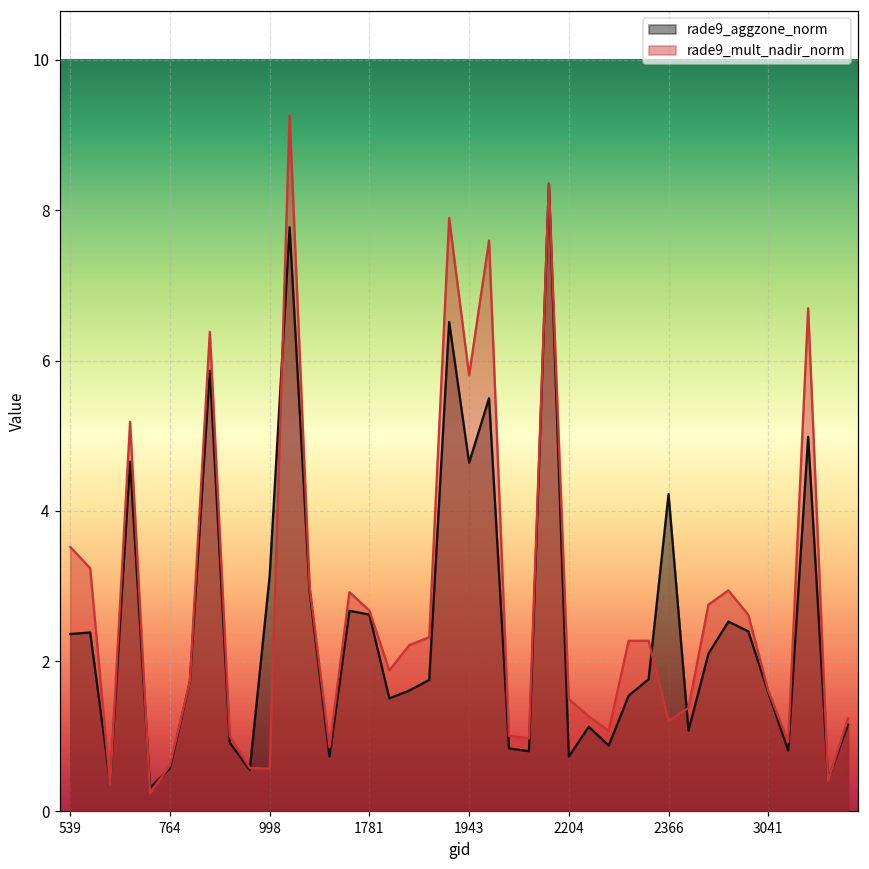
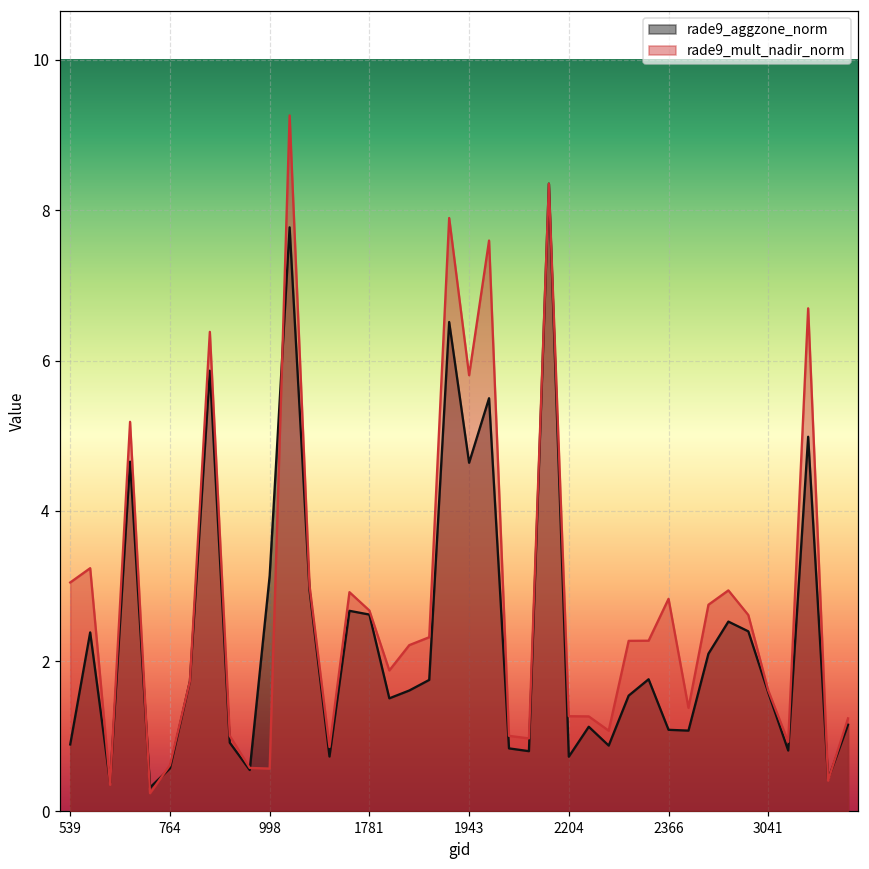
rade9_aggzone_norm, 539: 2.4 -> 0.9
rade9_mult_nadir_norm, 539: 3.5 -> 3.0
rade9_mult_nadir_norm, 2204: 1.5 -> 1.3
rade9_aggzone_norm, 2366: 4.2 -> 1.1
rade9_mult_nadir_norm, 2366: 1.2 -> 2.8
